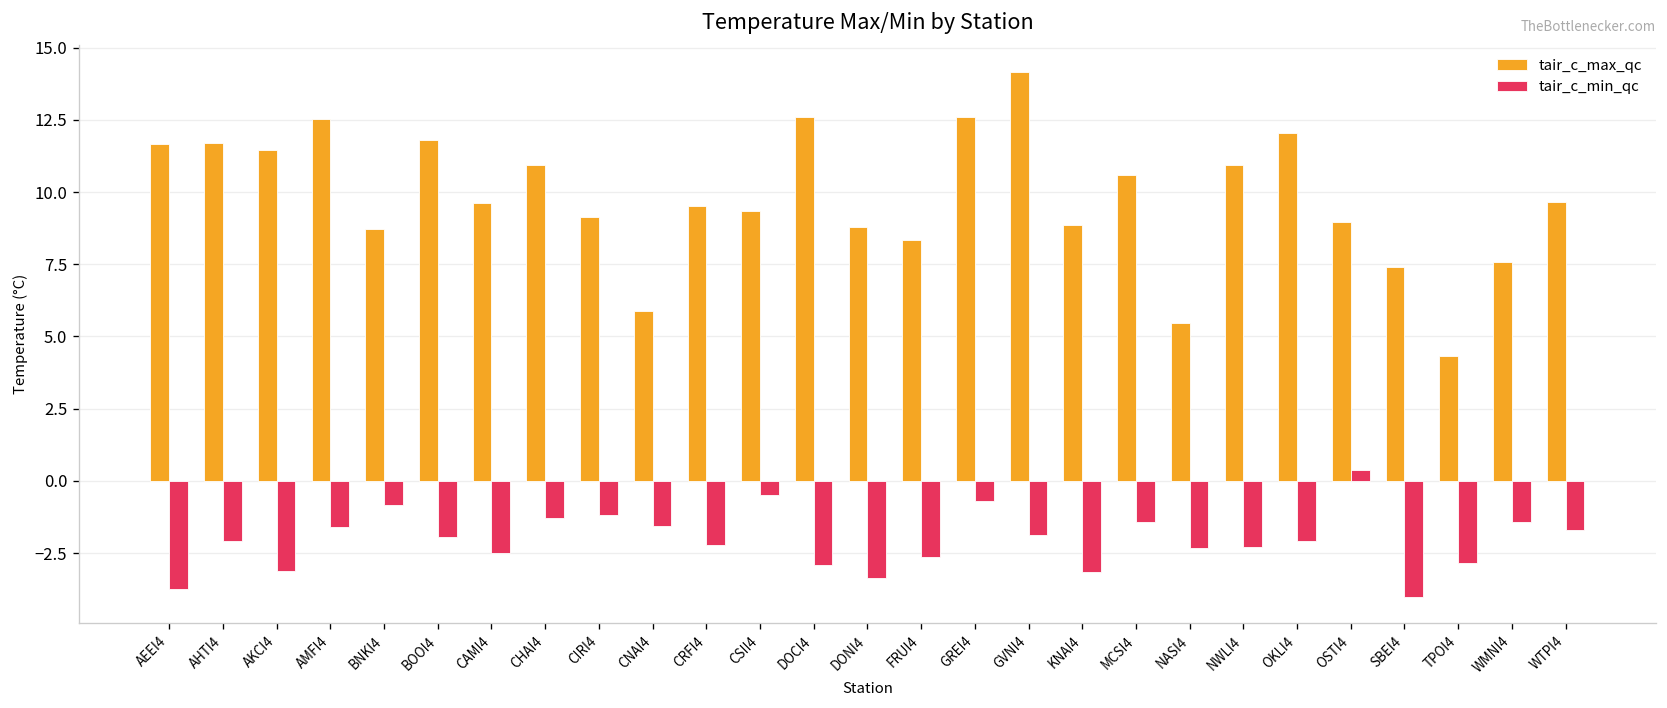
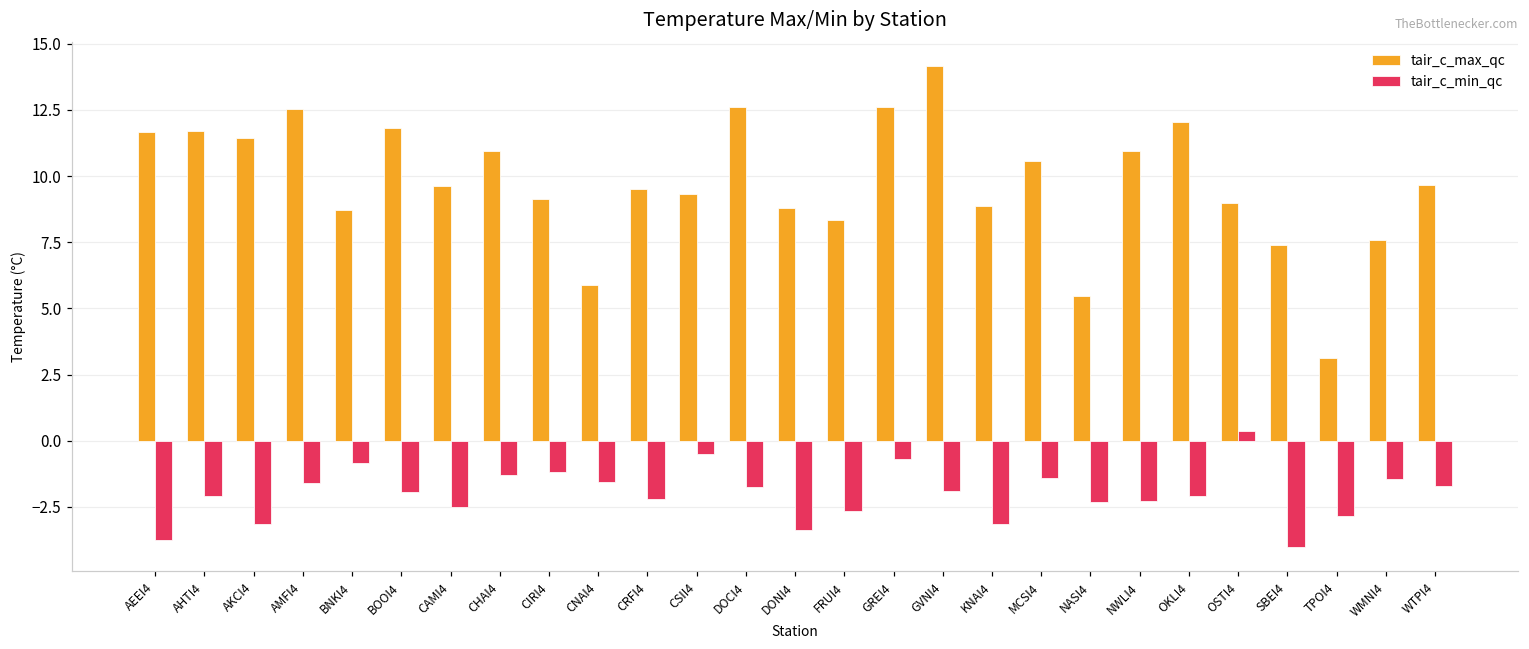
tair_c_min_qc, DOCI4: -2.9 -> -1.7
tair_c_max_qc, TPOI4: 4.3 -> 3.1
